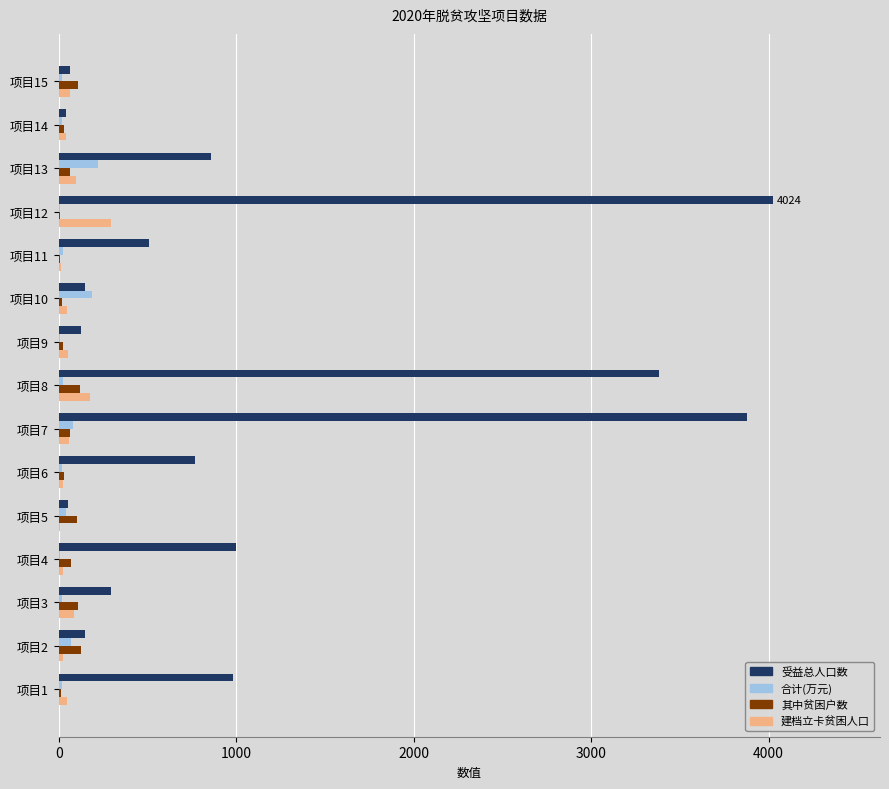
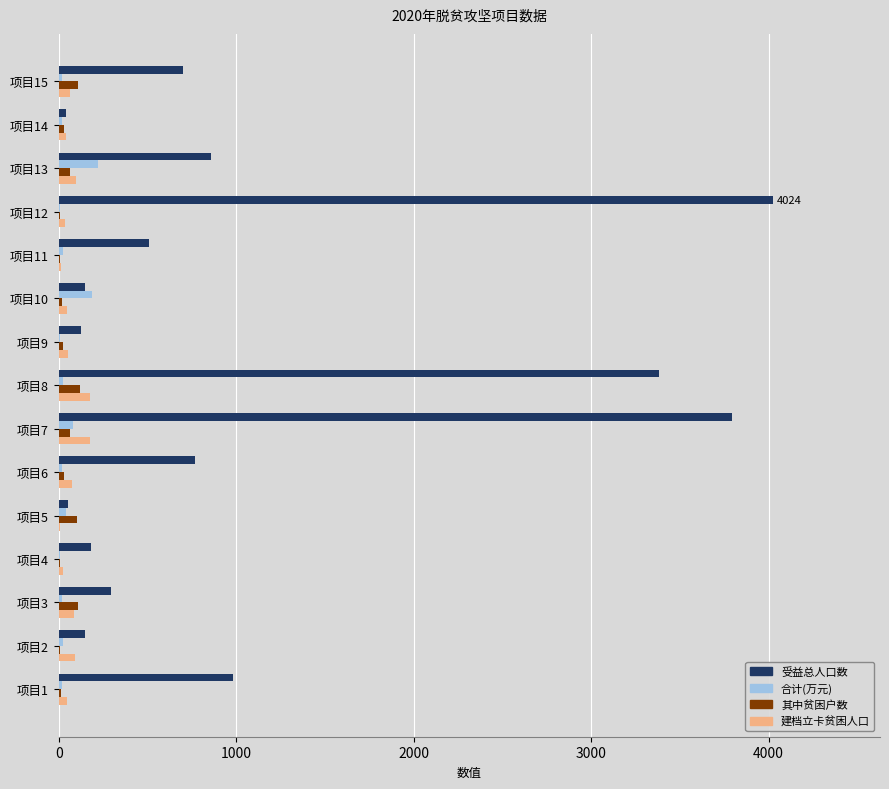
受益总人口数, 项目15: 70 -> 700
建档立卡贫困人口, 项目12: 290 -> 40
受益总人口数, 项目7: 3880 -> 3800
建档立卡贫困人口, 项目7: 60 -> 180
建档立卡贫困人口, 项目6: 30 -> 70
受益总人口数, 项目4: 1000 -> 180
其中贫困户数, 项目4: 70 -> 10
合计(万元), 项目2: 70 -> 20
其中贫困户数, 项目2: 120 -> 10
建档立卡贫困人口, 项目2: 20 -> 90
